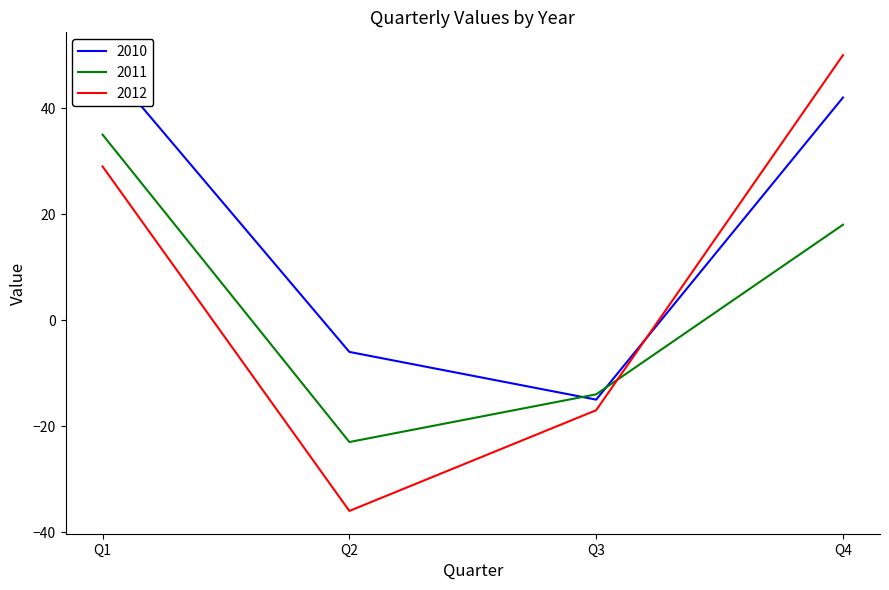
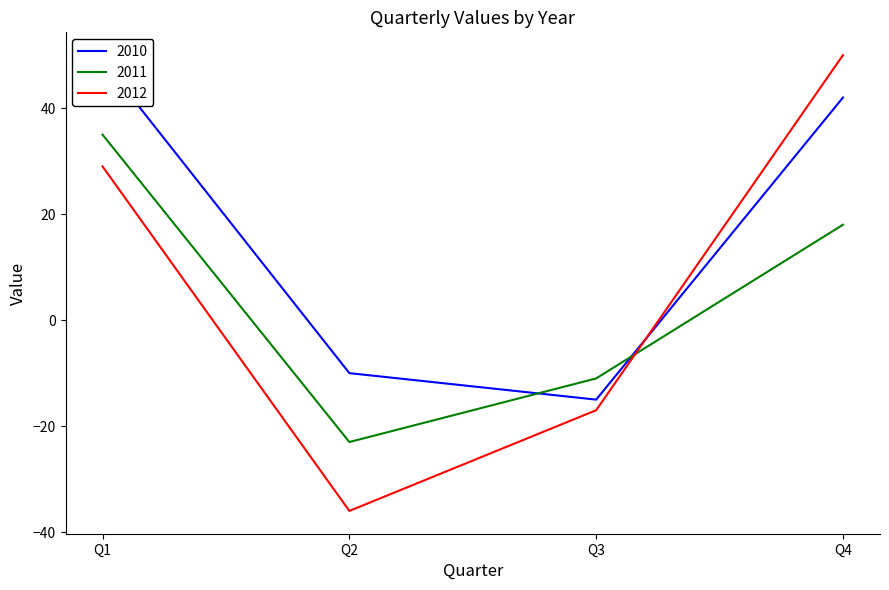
2010, Q2: -6 -> -10
2011, Q3: -14 -> -11
